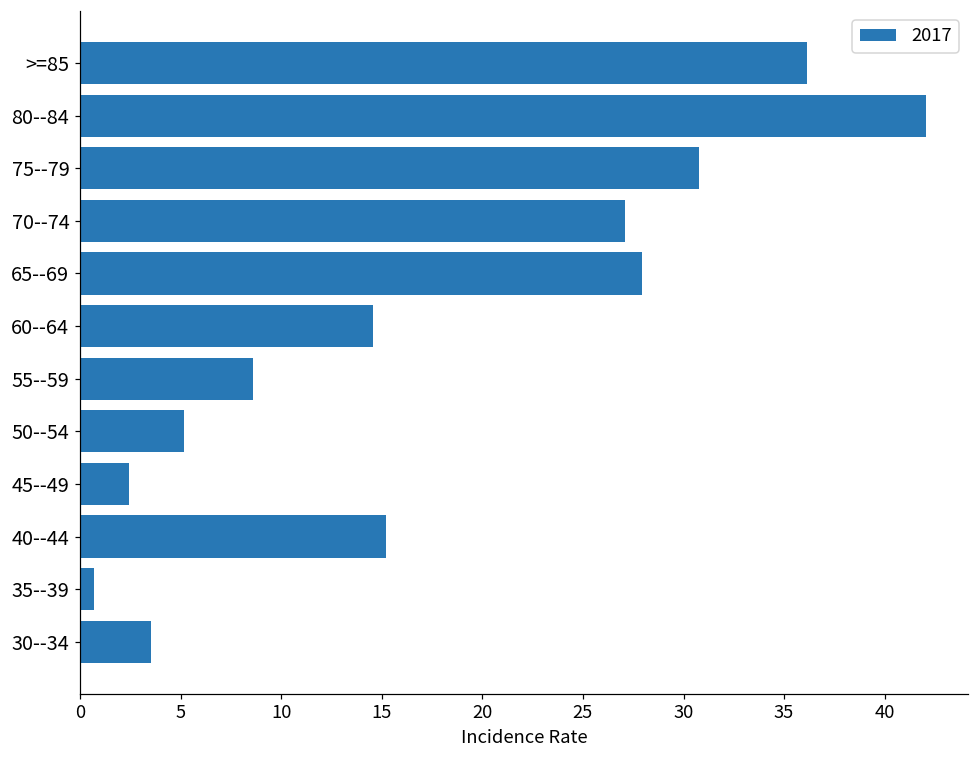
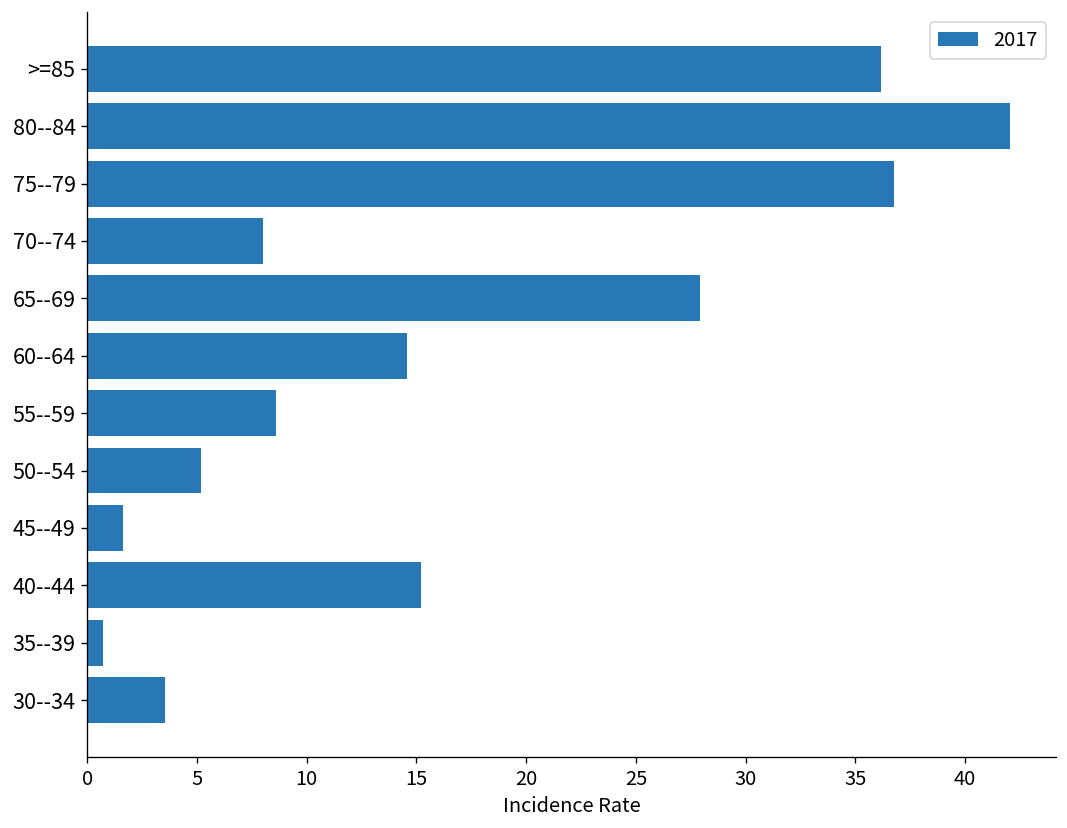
75--79: 30.8 -> 36.8
70--74: 27.1 -> 8.0
45--49: 2.4 -> 1.6
